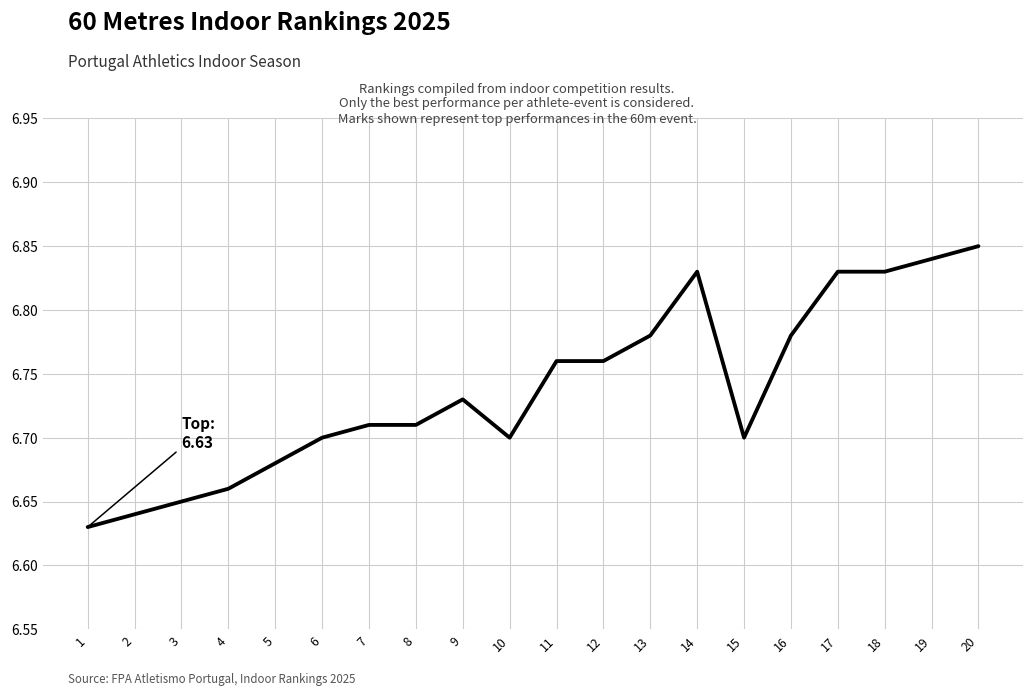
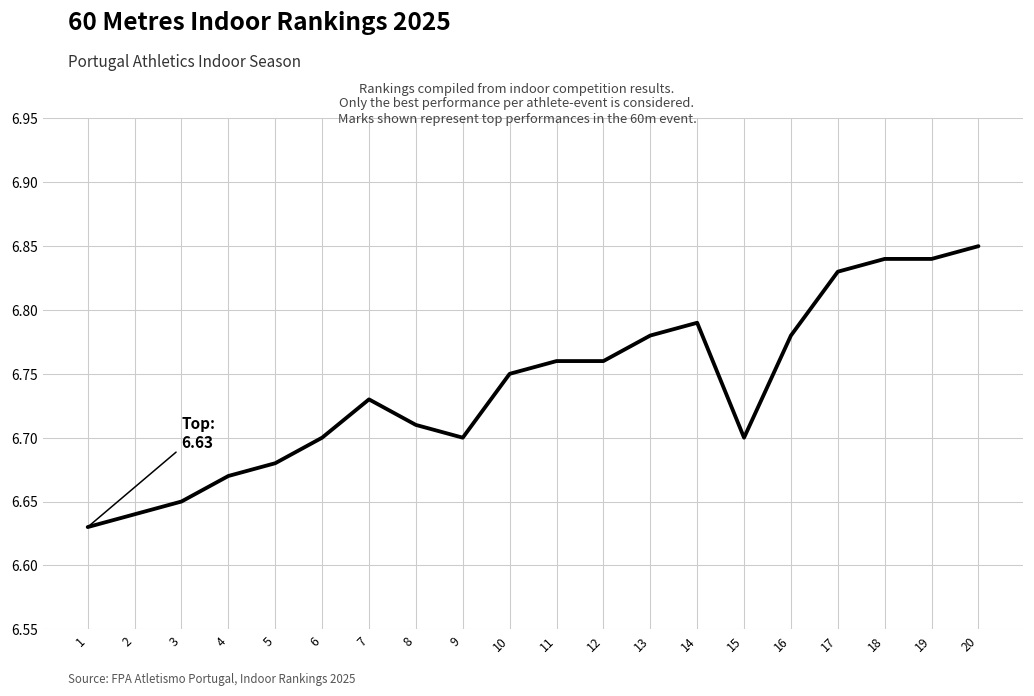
4: 6.66 -> 6.67
7: 6.71 -> 6.73
9: 6.73 -> 6.70
10: 6.70 -> 6.75
14: 6.83 -> 6.79
18: 6.83 -> 6.84
